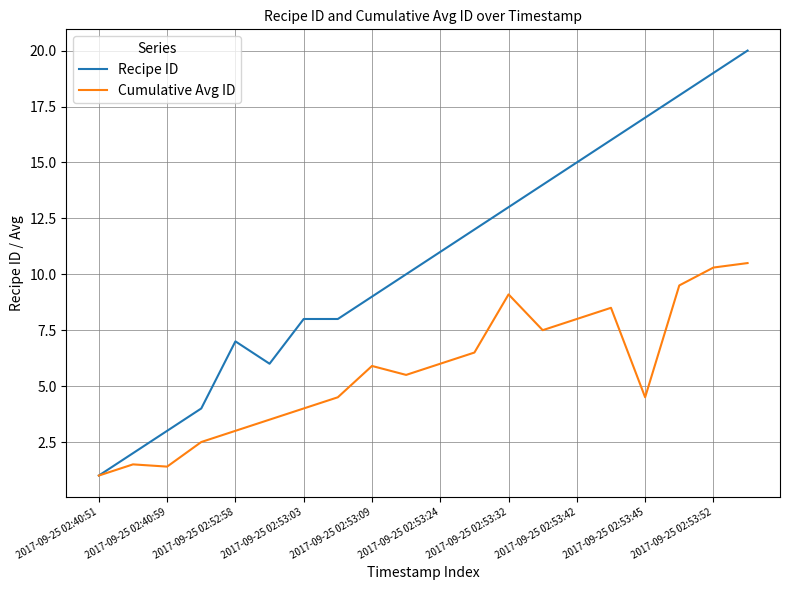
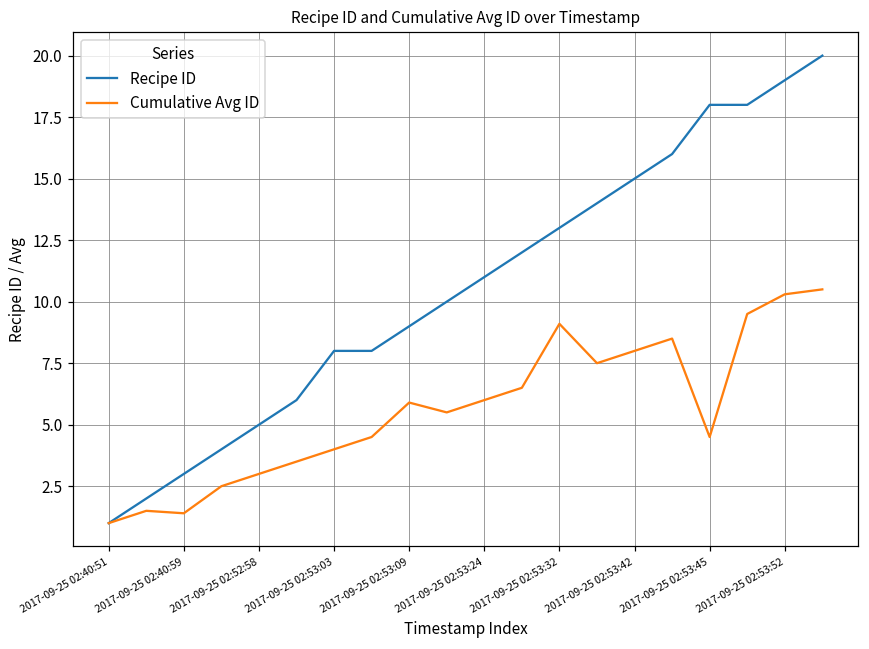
Recipe ID, 2017-09-25 02:52:58: 7 -> 5
Recipe ID, 2017-09-25 02:53:45: 17 -> 18
